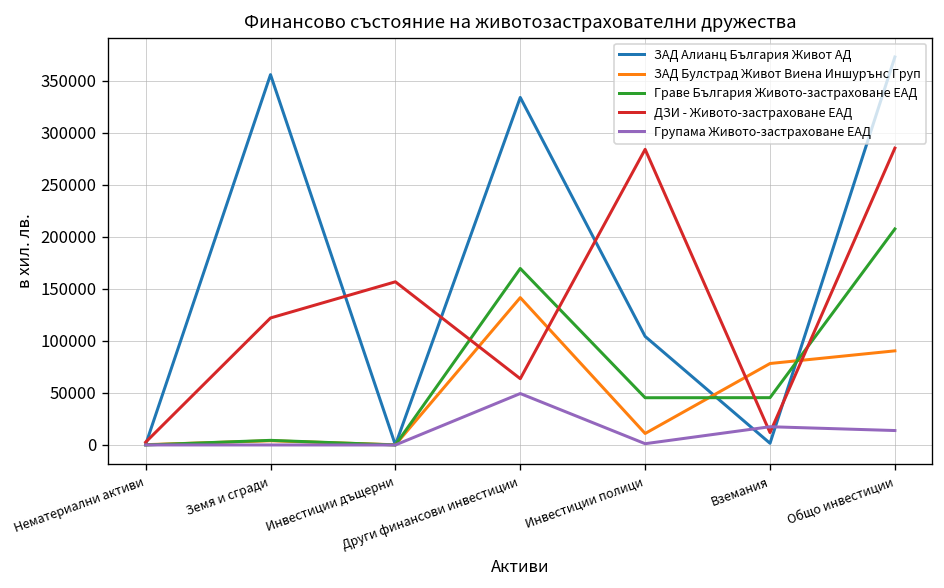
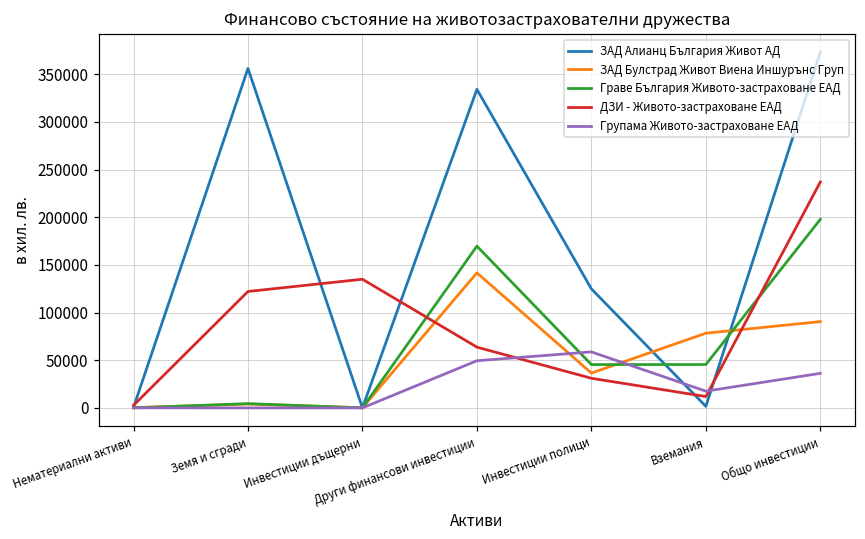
ДЗИ - Живото-застраховане ЕАД, Инвестиции дъщерни: 160000 -> 130000
ЗАД Алианц България Живот АД, Инвестиции полици: 100000 -> 120000
ЗАД Булстрад Живот Виена Иншурънс Груп, Инвестиции полици: 10000 -> 40000
ДЗИ - Живото-застраховане ЕАД, Инвестиции полици: 280000 -> 30000
Групама Живото-застраховане ЕАД, Инвестиции полици: 0 -> 60000
Граве България Живото-застраховане ЕАД, Общо инвестиции: 210000 -> 200000
ДЗИ - Живото-застраховане ЕАД, Общо инвестиции: 290000 -> 240000
Групама Живото-застраховане ЕАД, Общо инвестиции: 10000 -> 40000
